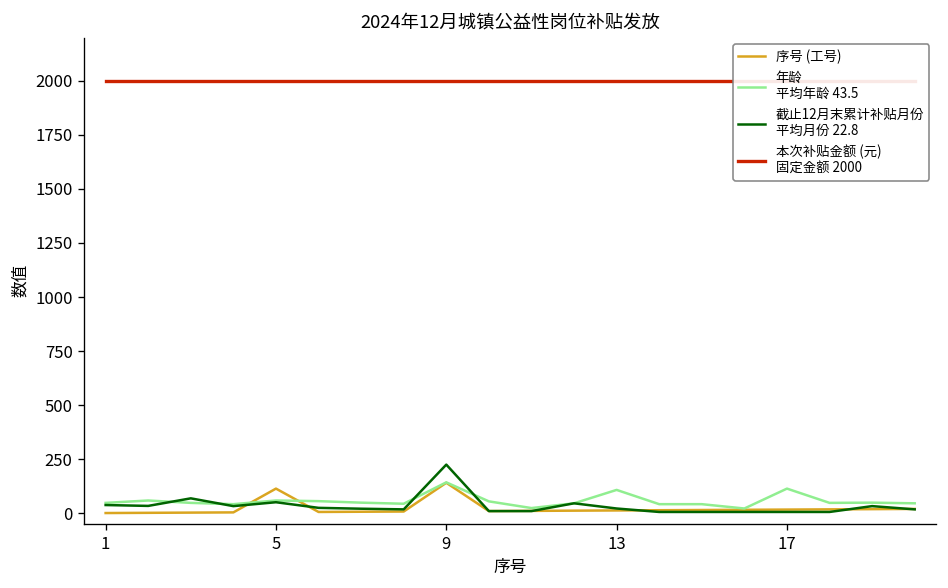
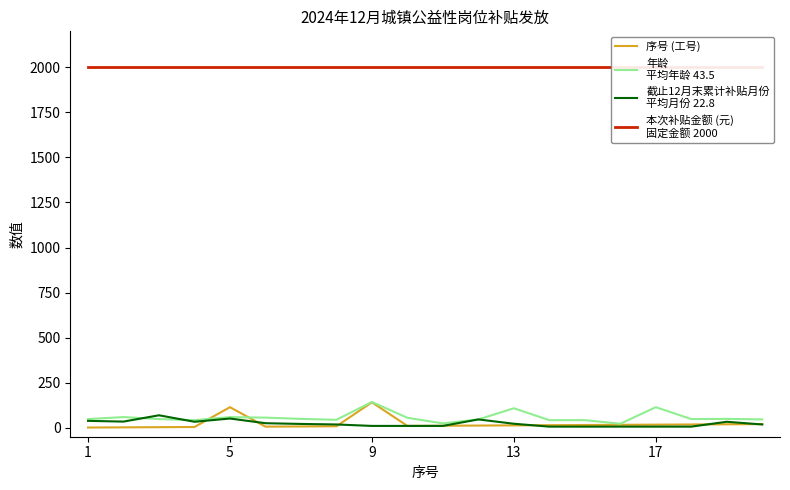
截止12月末累计补贴月份 平均月份 22.8, 9: 230 -> 10
